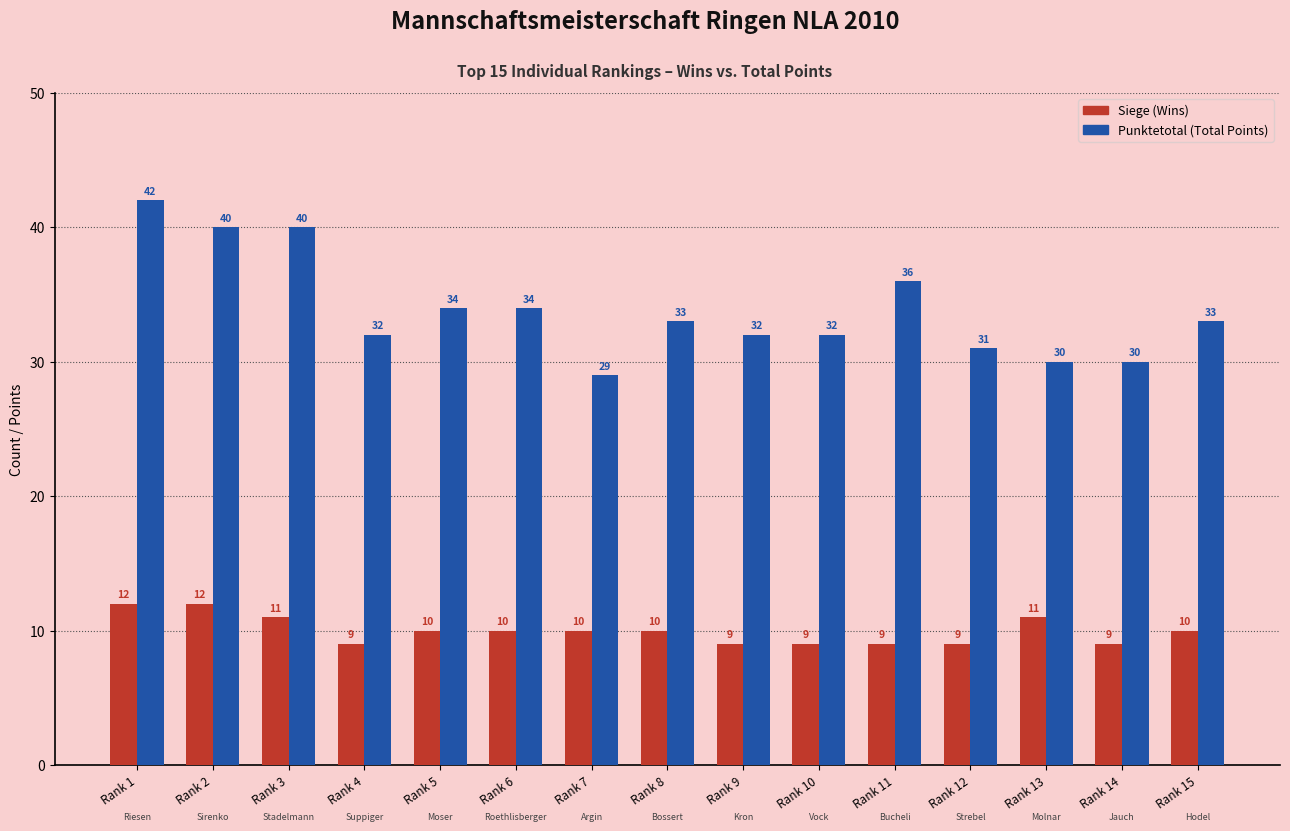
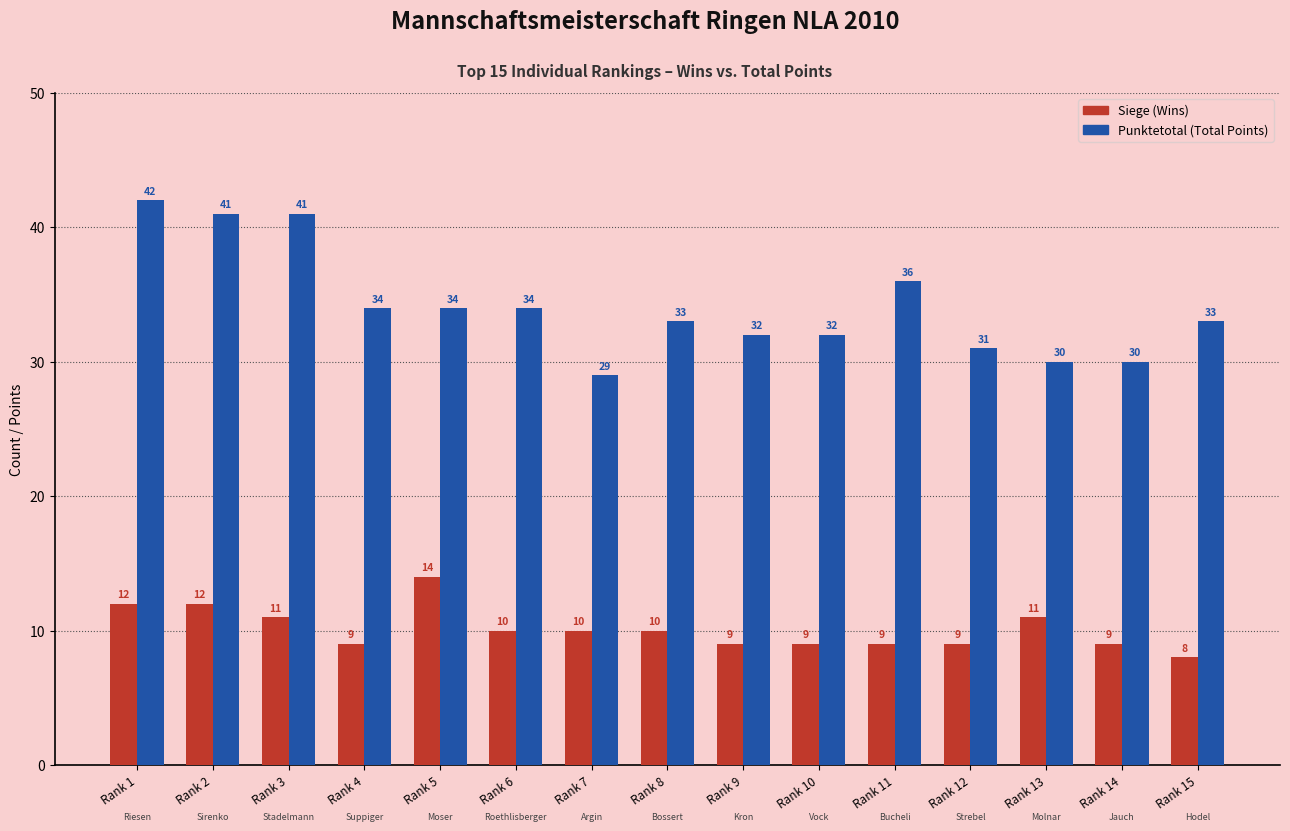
Punktetotal (Total Points), Rank 2: 40 -> 41
Punktetotal (Total Points), Rank 3: 40 -> 41
Punktetotal (Total Points), Rank 4: 32 -> 34
Siege (Wins), Rank 5: 10 -> 14
Siege (Wins), Rank 15: 10 -> 8
